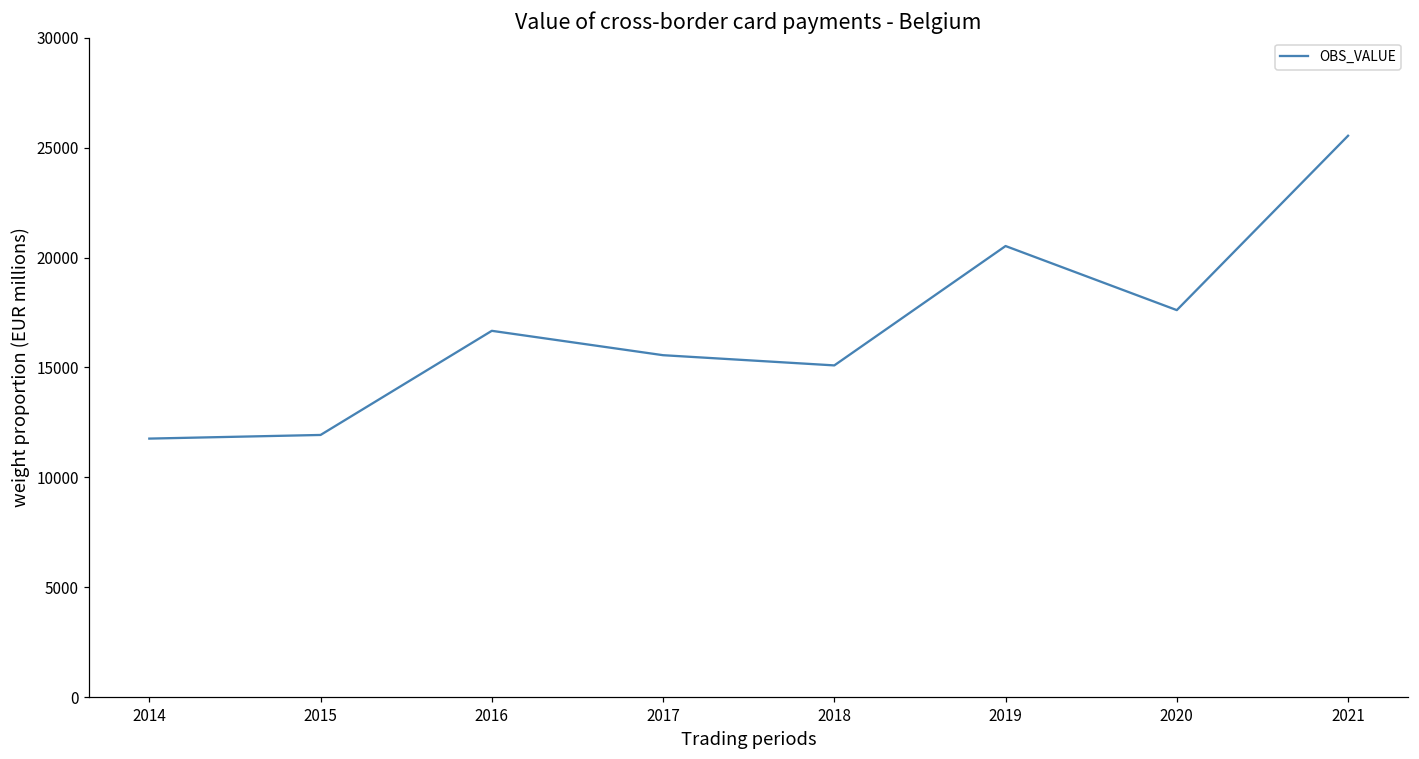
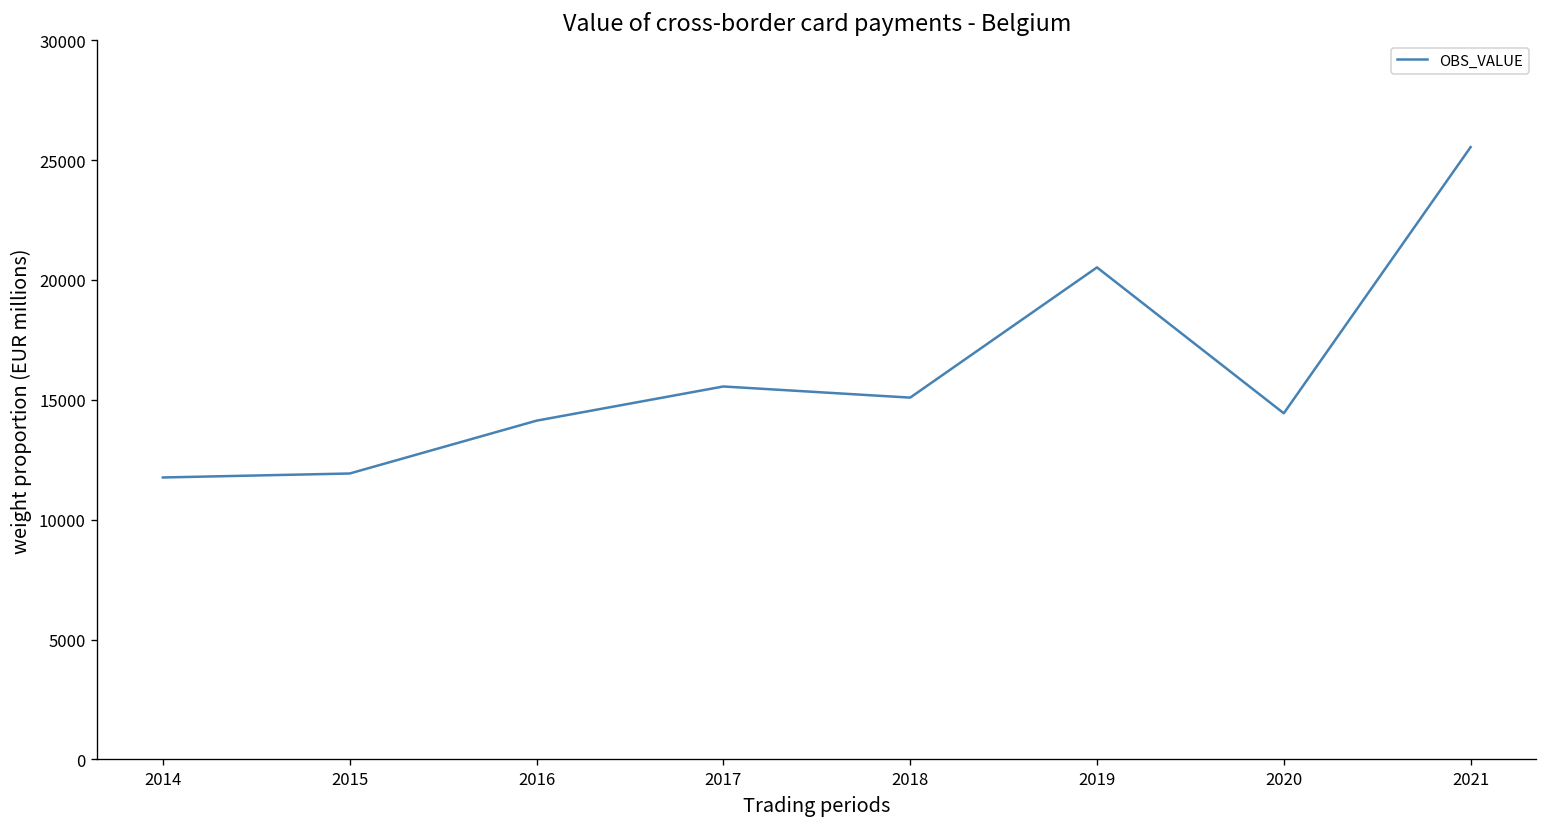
2016: 16700 -> 14100
2020: 17600 -> 14400
